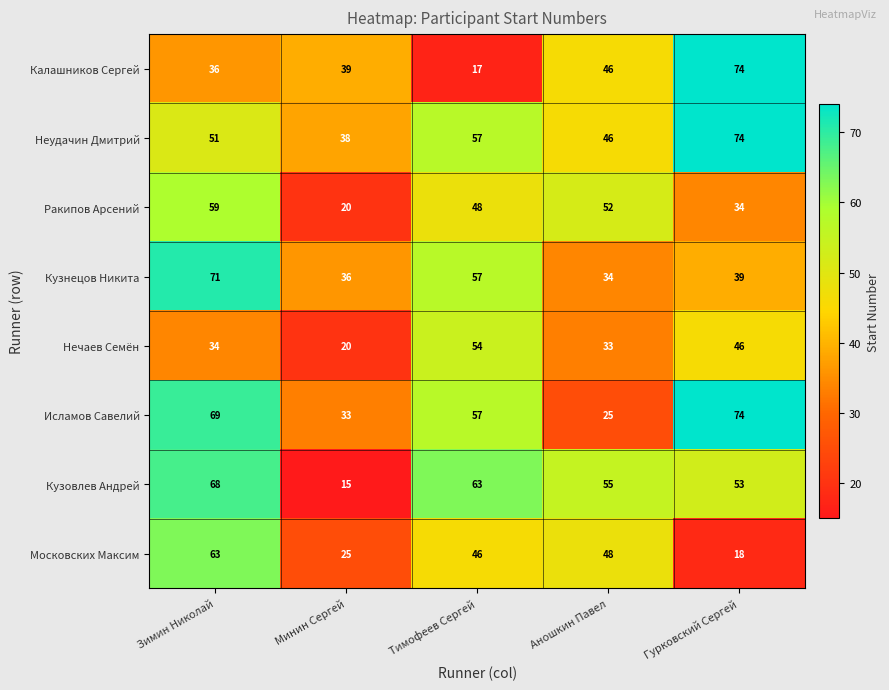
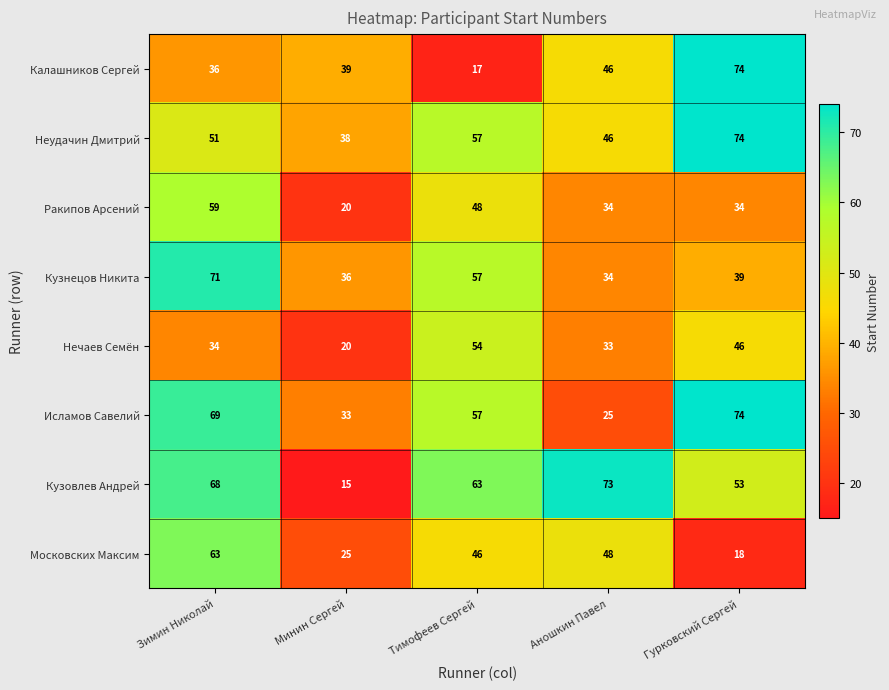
Ракипов Арсений, Аношкин Павел: 52 -> 34
Кузовлев Андрей, Аношкин Павел: 55 -> 73
